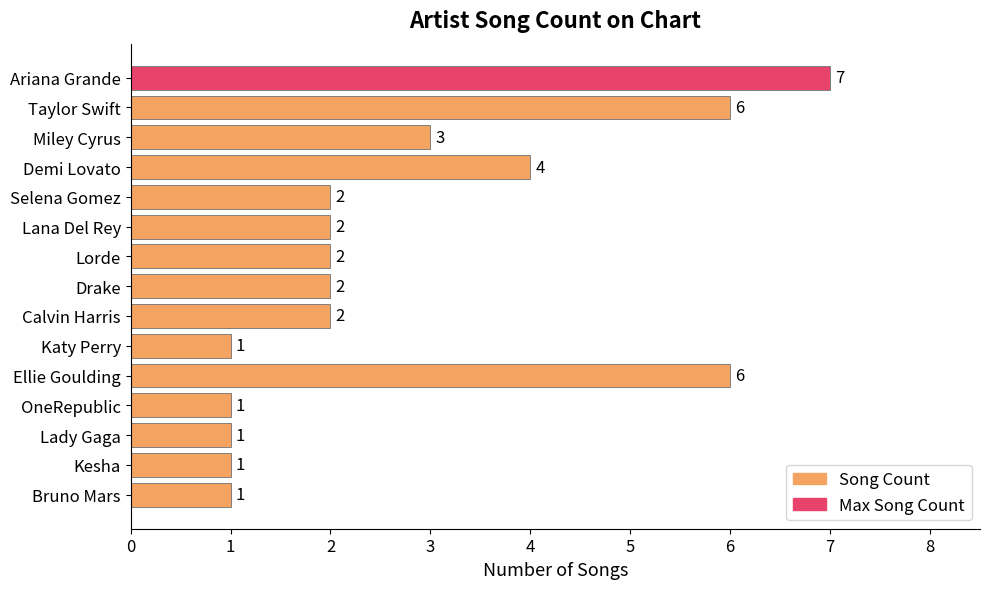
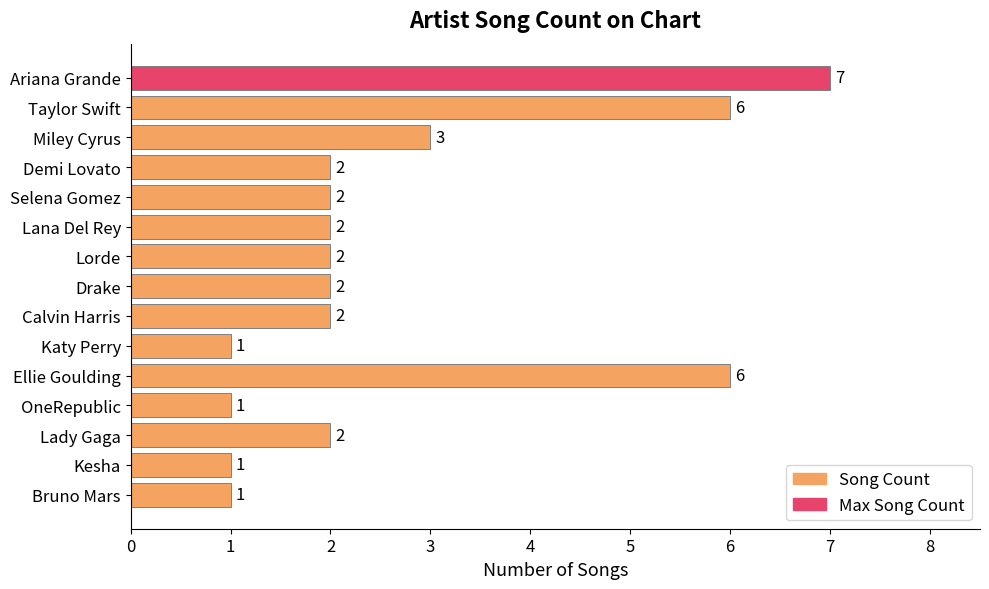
Demi Lovato: 4 -> 2
Lady Gaga: 1 -> 2
